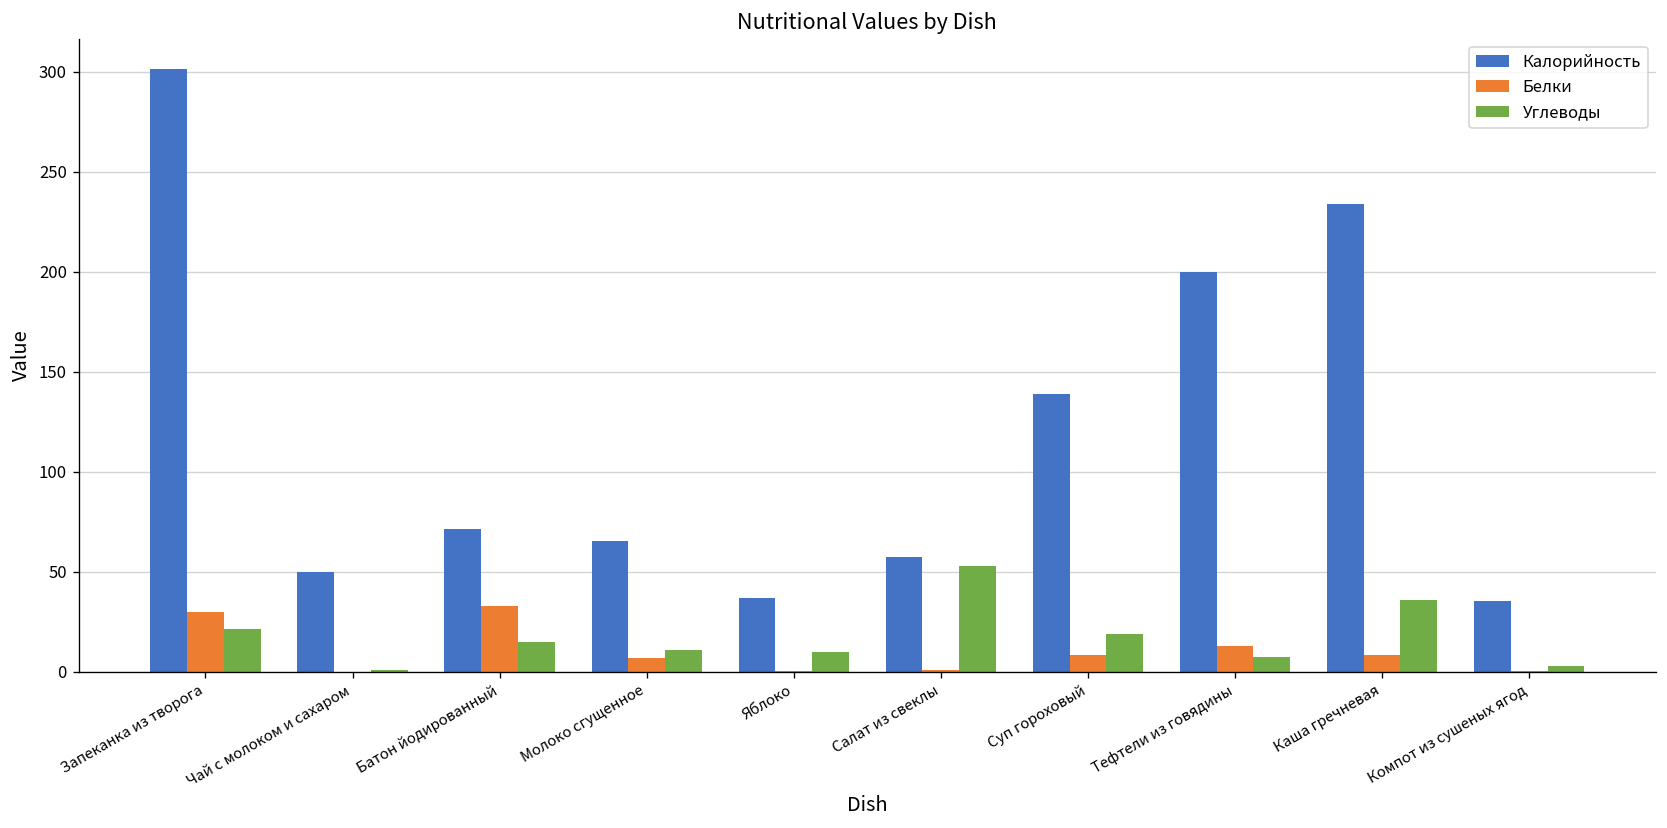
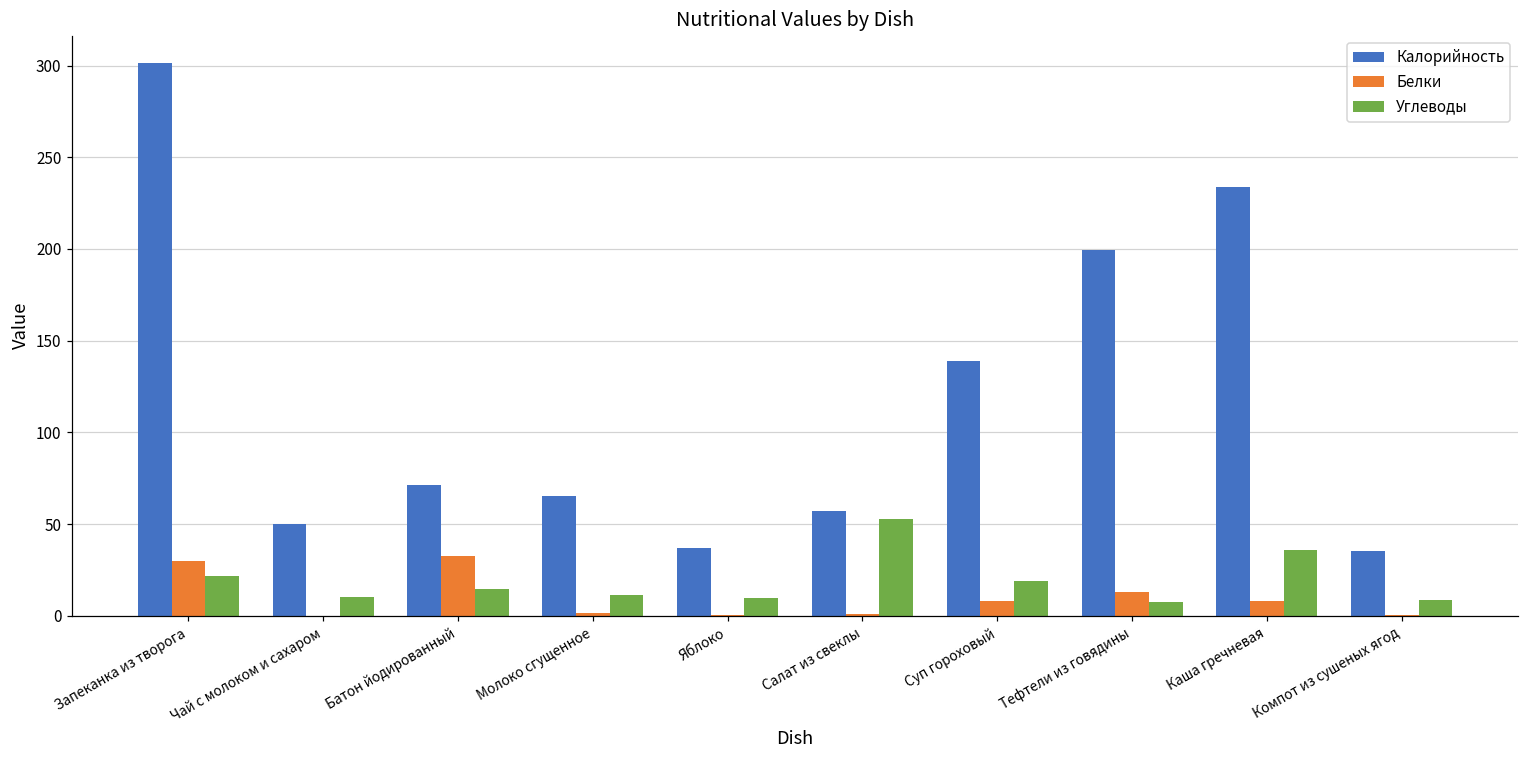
Углеводы, Чай с молоком и сахаром: 1 -> 10
Белки, Молоко сгущенное: 7 -> 1
Углеводы, Компот из сушеных ягод: 3 -> 8
